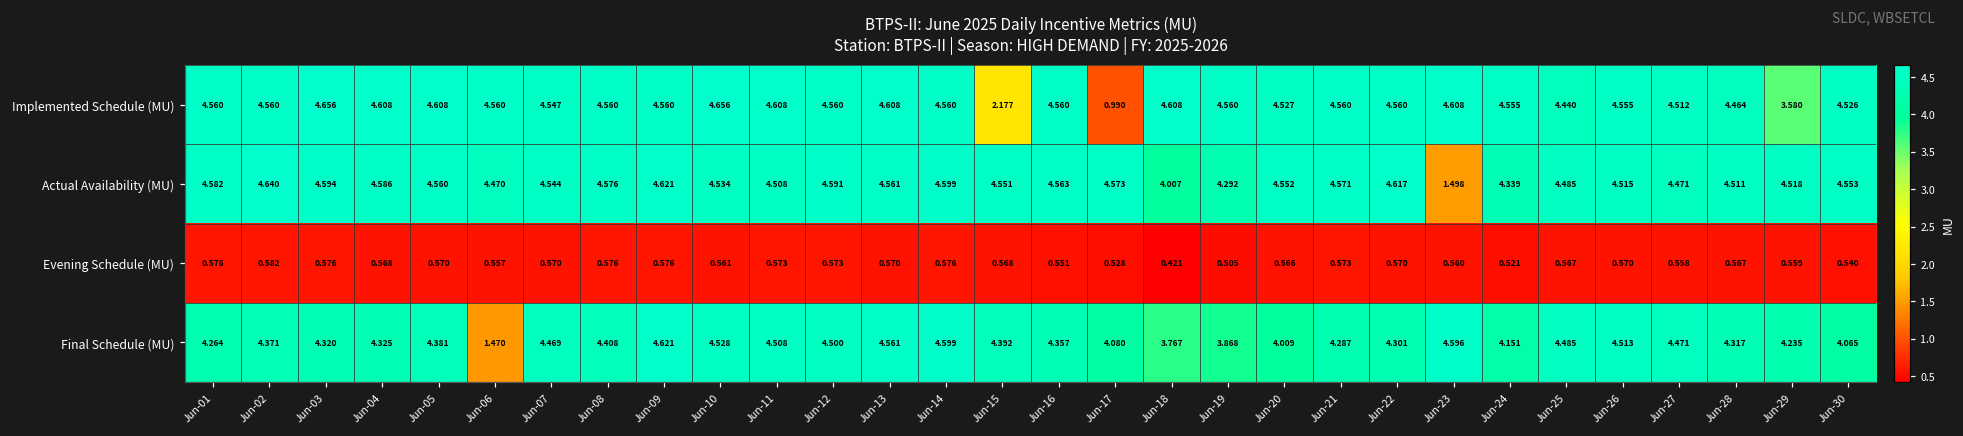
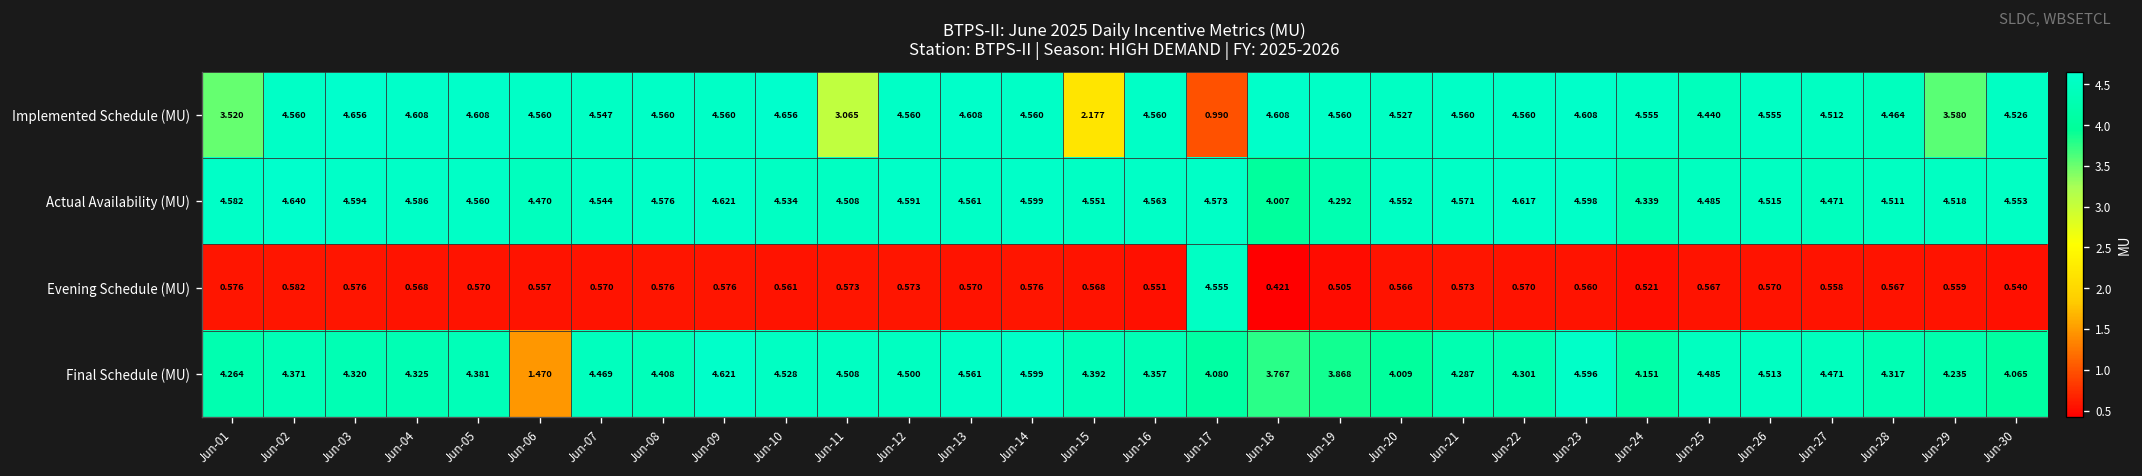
Implemented Schedule (MU), Jun-01: 4.560 -> 3.520
Implemented Schedule (MU), Jun-11: 4.608 -> 3.065
Actual Availability (MU), Jun-23: 1.498 -> 4.598
Evening Schedule (MU), Jun-17: 0.528 -> 4.555
